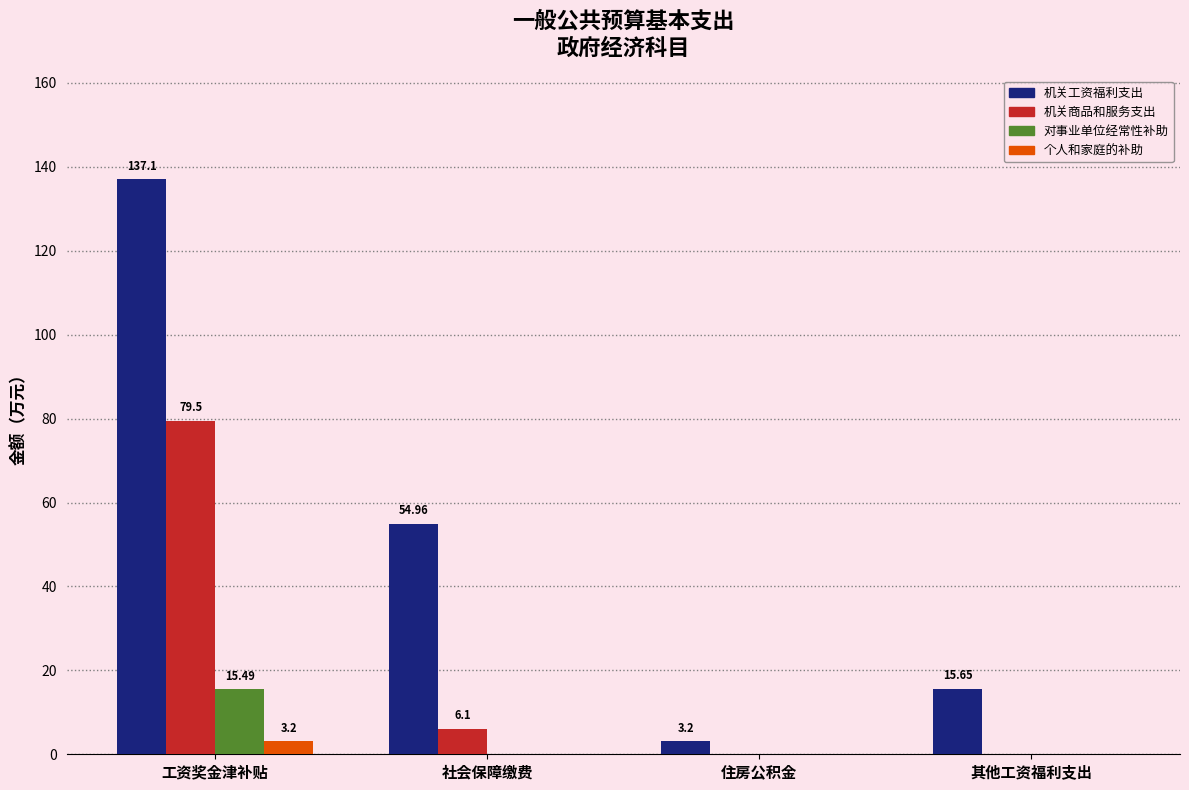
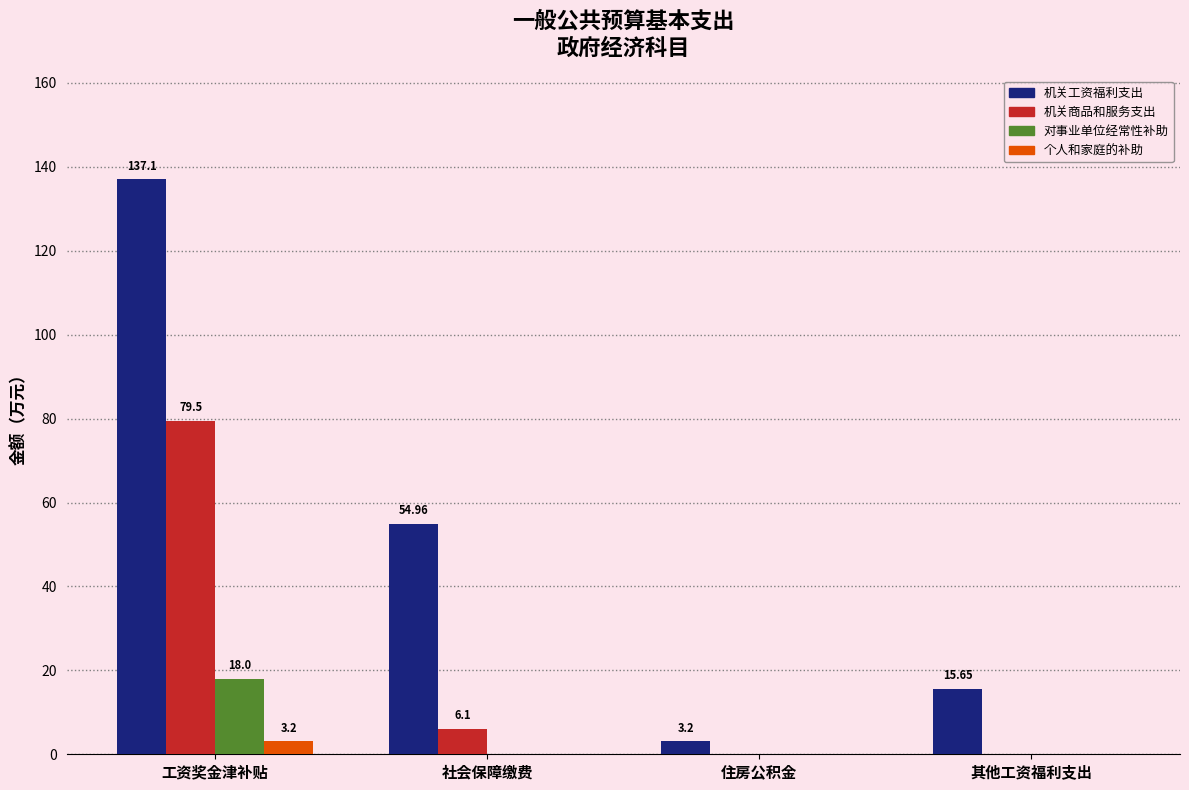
对事业单位经常性补助, 工资奖金津补贴: 15.49 -> 18.0
